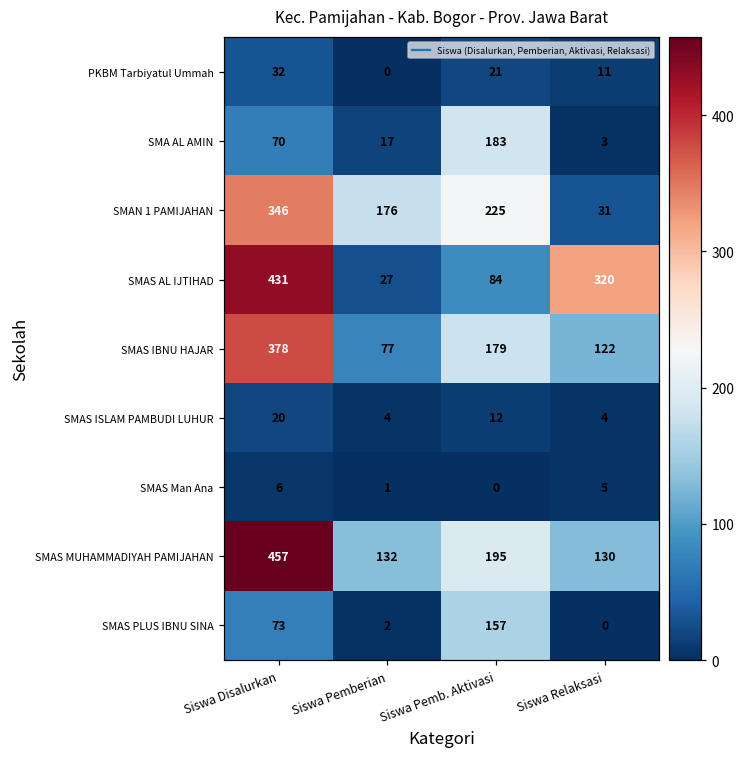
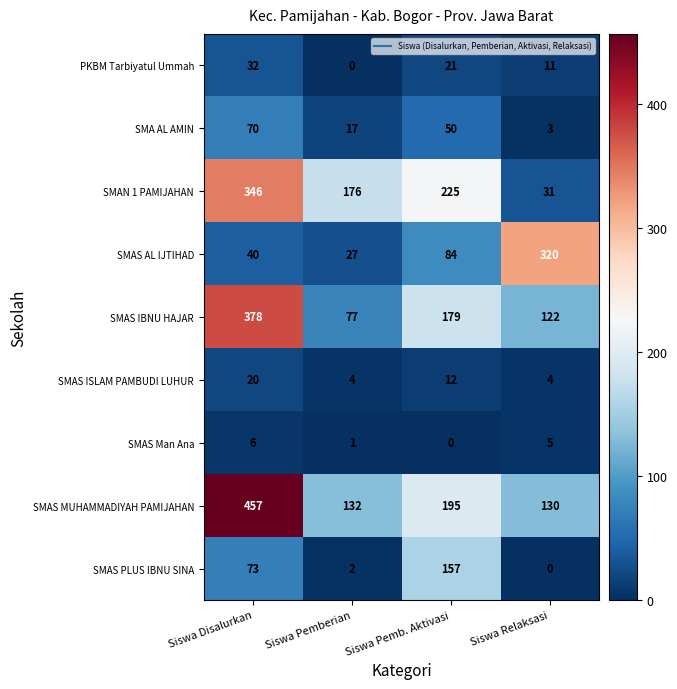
SMA AL AMIN, Siswa Pemb. Aktivasi: 183 -> 50
SMAS AL IJTIHAD, Siswa Disalurkan: 431 -> 40
